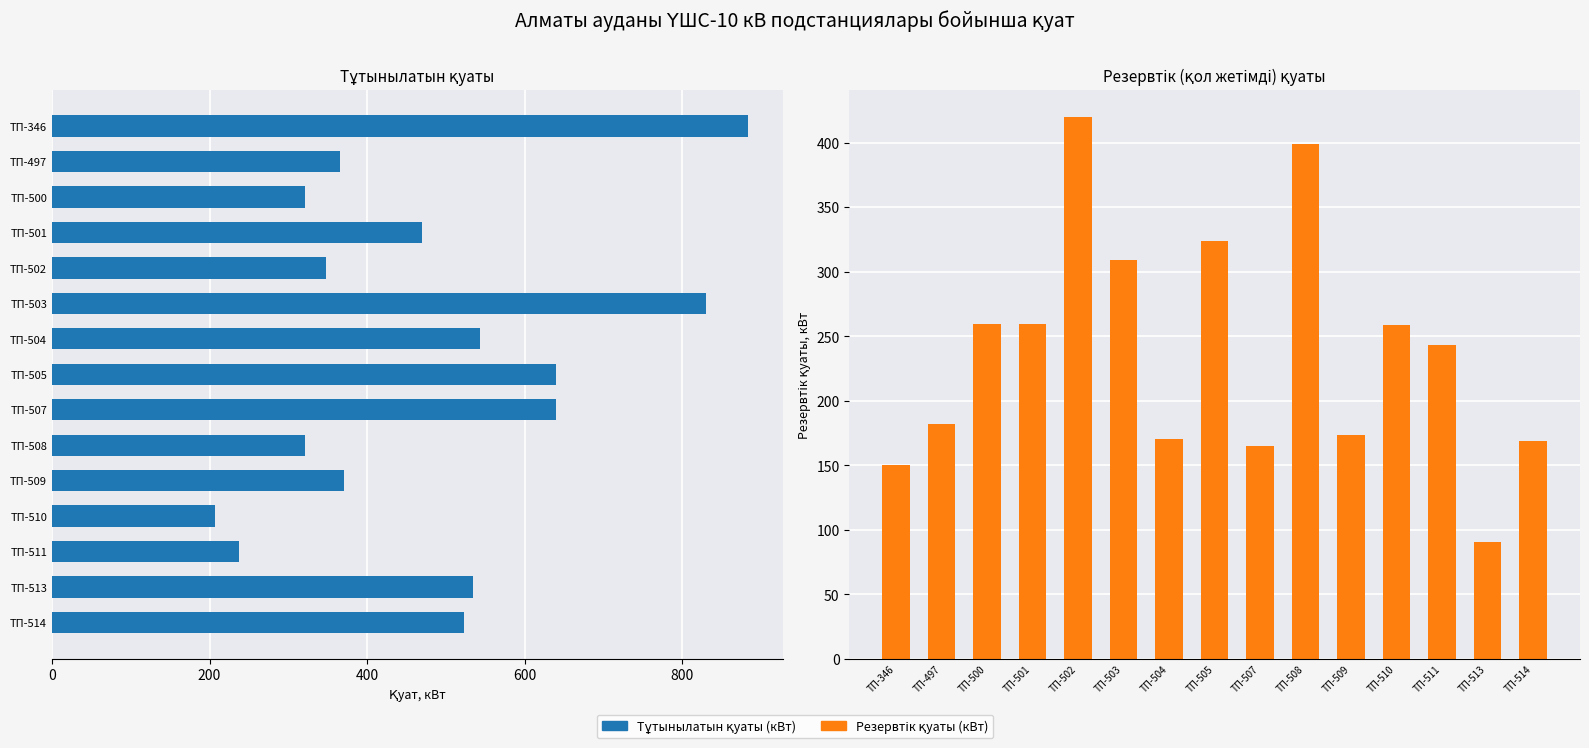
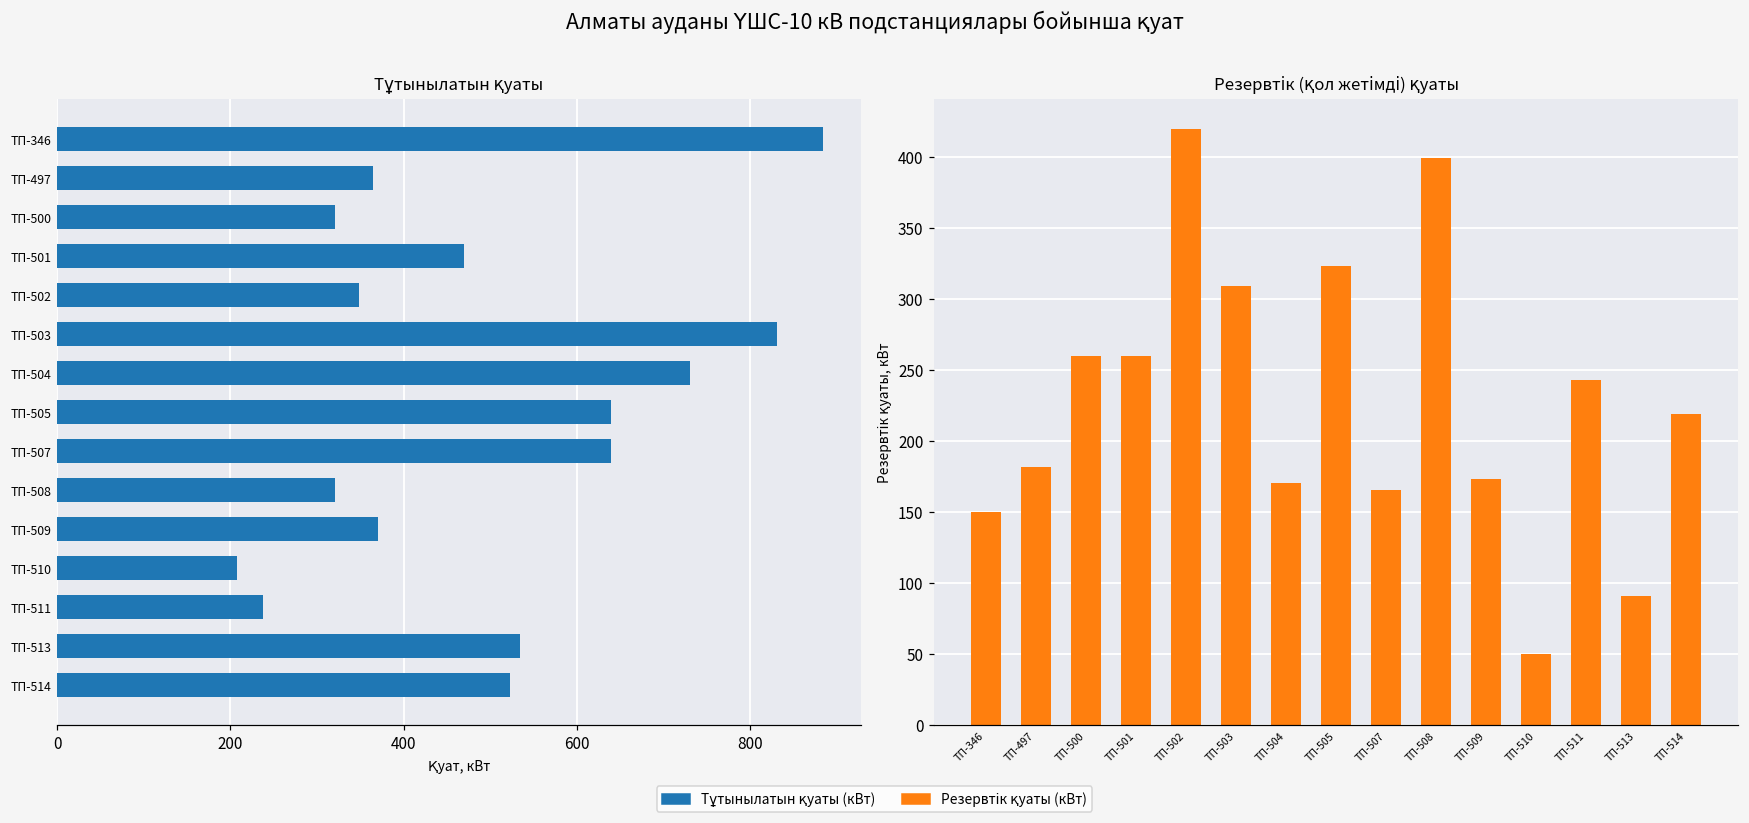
Тұтынылатын қуаты, ТП-504: 540 -> 730
Резервтік (қол жетімді) қуаты, ТП-510: 259 -> 50
Резервтік (қол жетімді) қуаты, ТП-514: 169 -> 219
